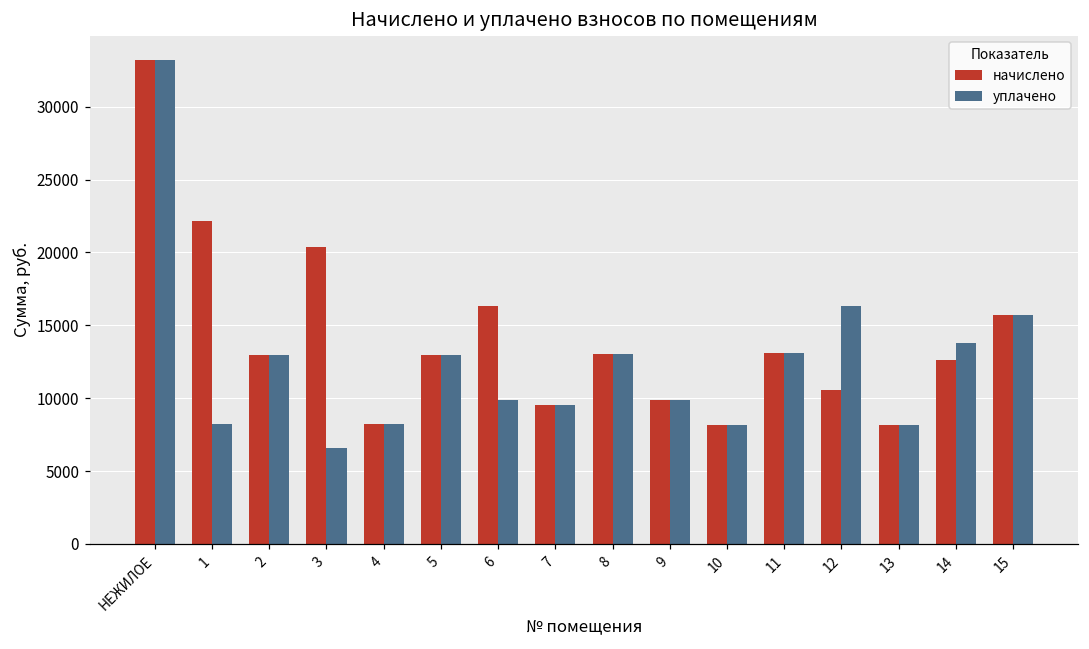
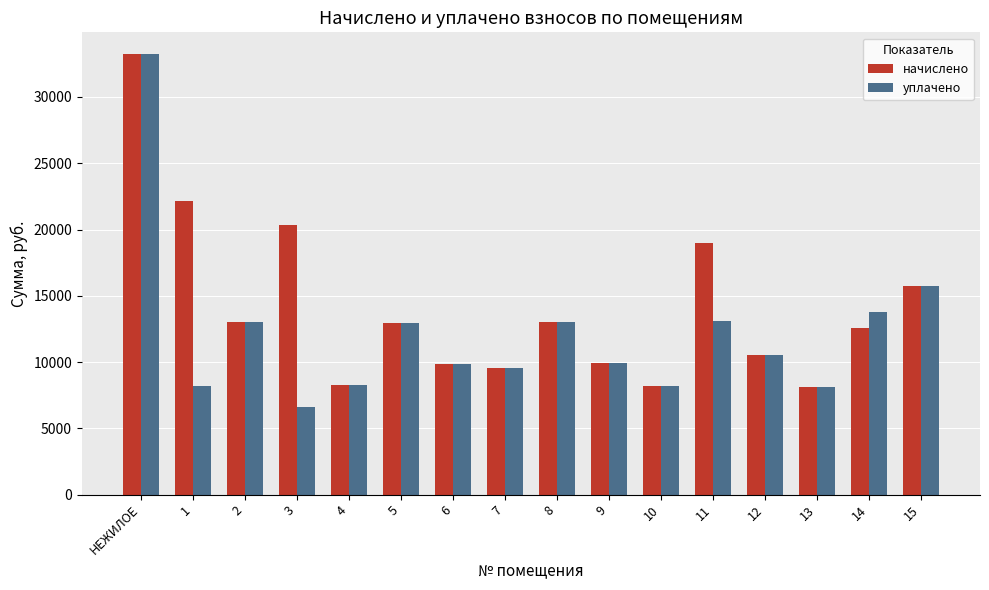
начислено, 6: 16300 -> 9900
начислено, 11: 13100 -> 19000
уплачено, 12: 16300 -> 10500
